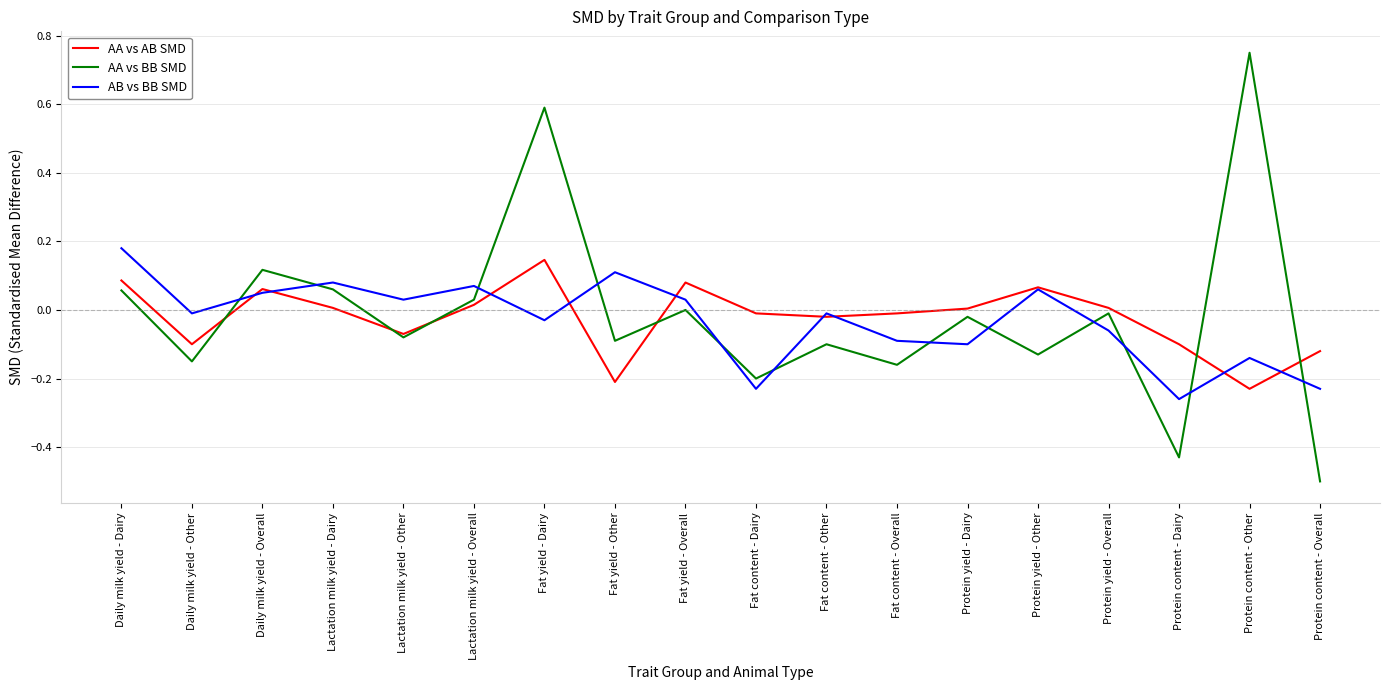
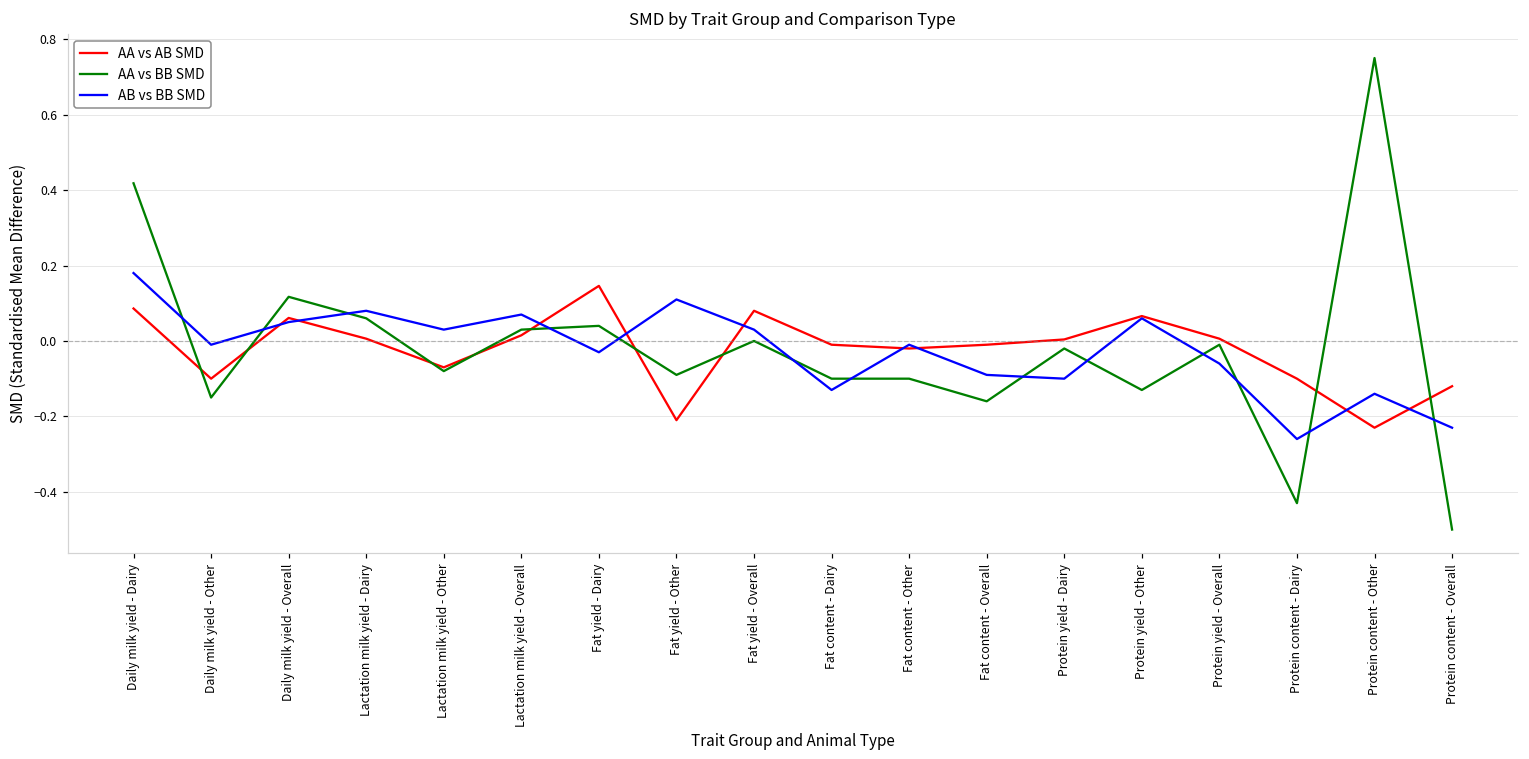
AA vs BB SMD, Daily milk yield - Dairy: 0.06 -> 0.42
AA vs BB SMD, Fat yield - Dairy: 0.59 -> 0.04
AA vs BB SMD, Fat content - Dairy: -0.2 -> -0.1
AB vs BB SMD, Fat content - Dairy: -0.23 -> -0.13
